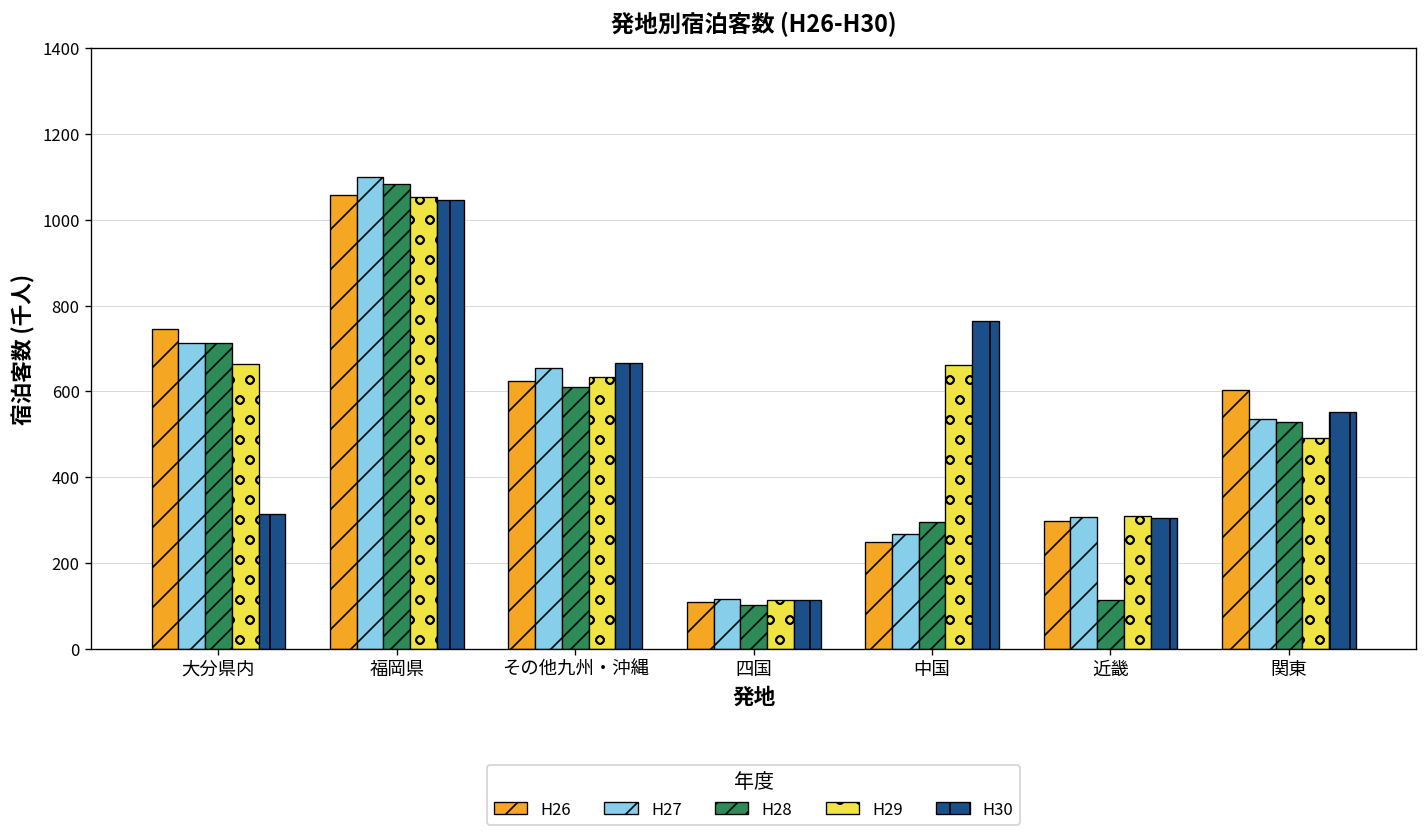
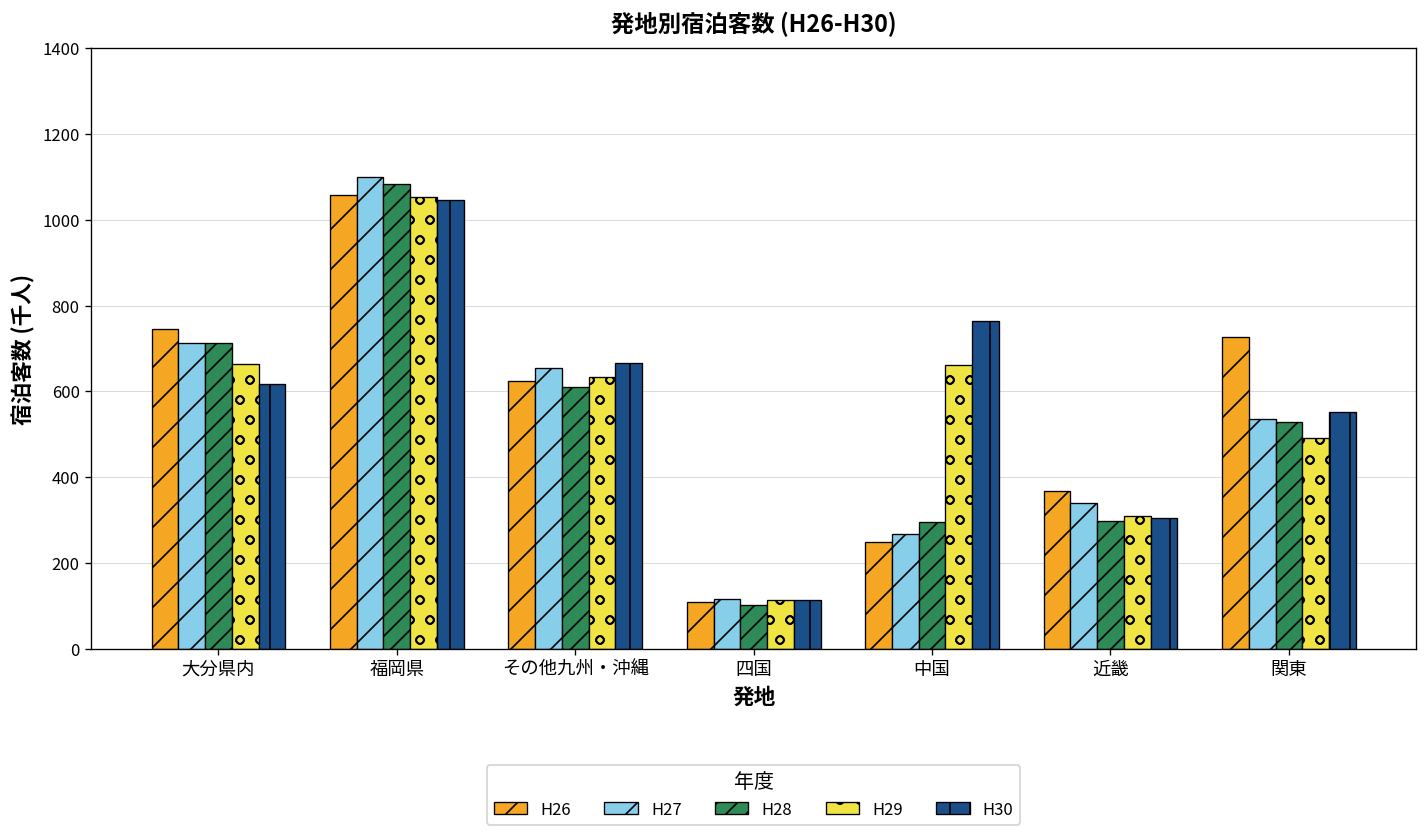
H30, 大分県内: 320 -> 620
H26, 近畿: 300 -> 370
H27, 近畿: 310 -> 340
H28, 近畿: 110 -> 300
H26, 関東: 600 -> 730
